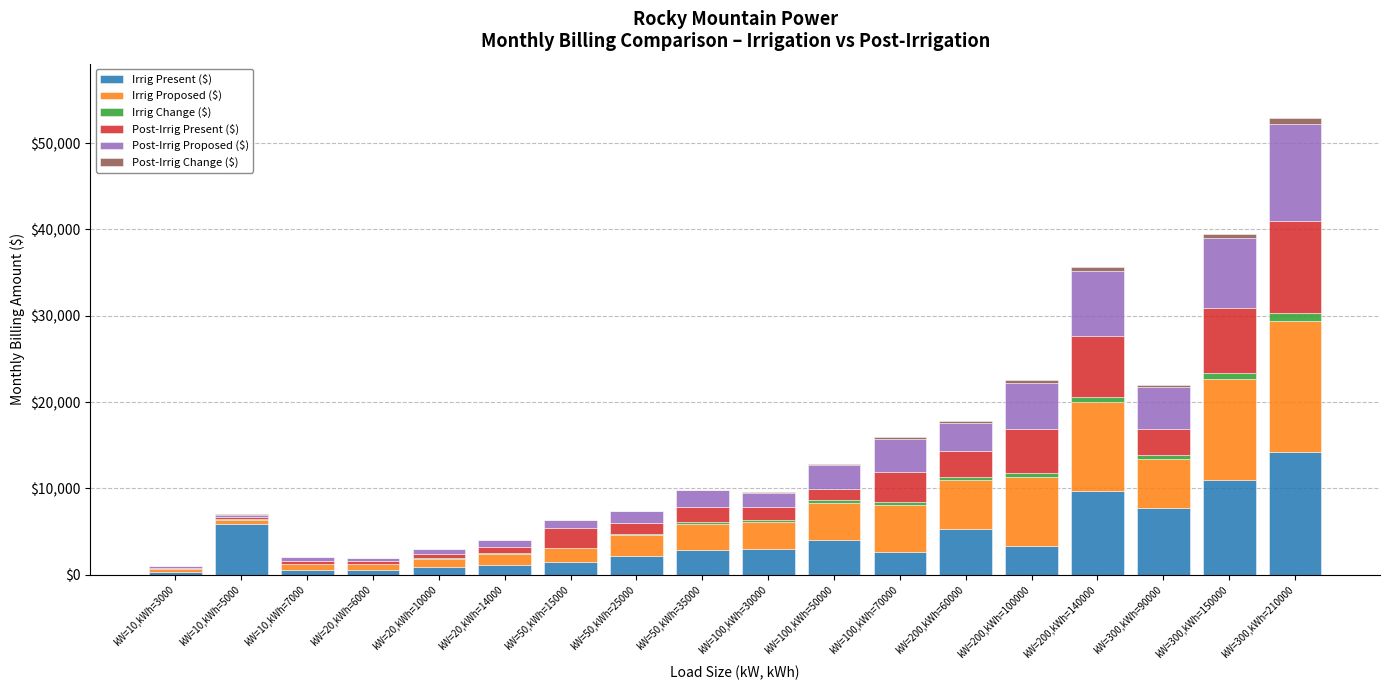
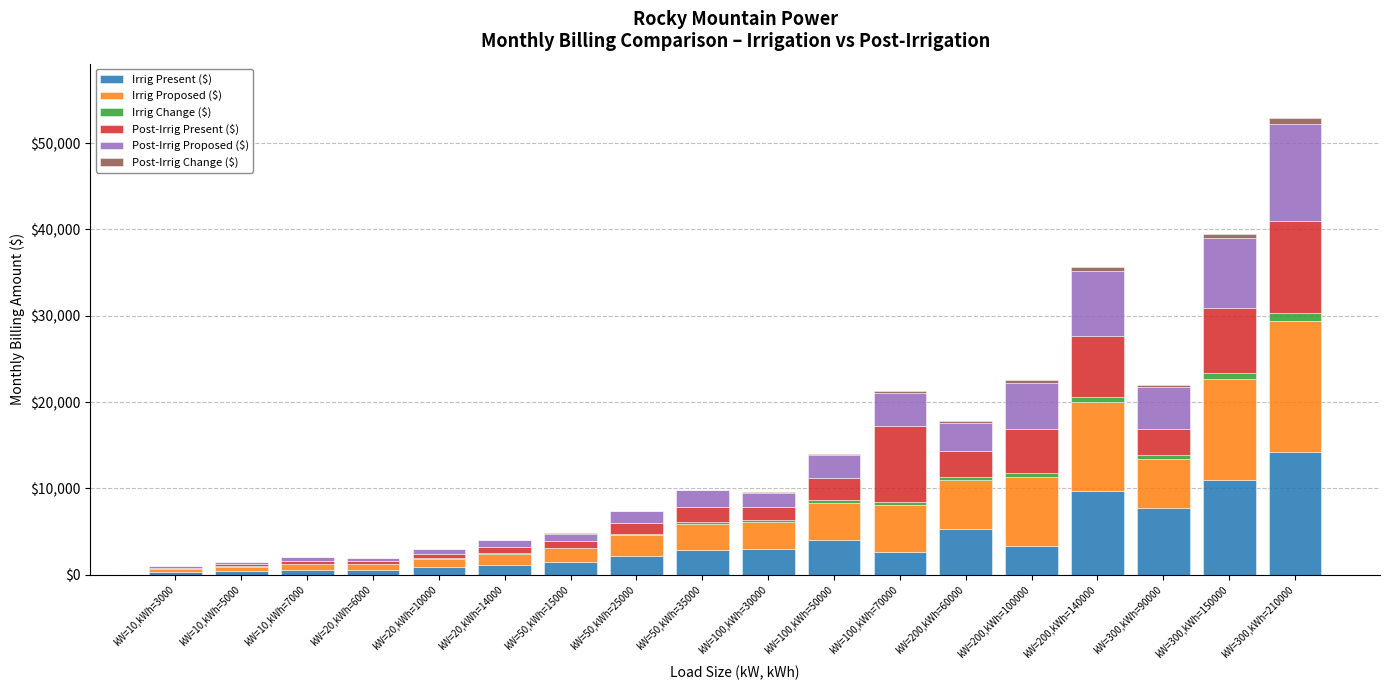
Irrig Present ($), kW=10,kWh=5000: $6,000 -> $0
Post-Irrig Present ($), kW=50,kWh=15000: $2,000 -> $1,000
Post-Irrig Present ($), kW=100,kWh=50000: $1,000 -> $3,000
Post-Irrig Present ($), kW=100,kWh=70000: $4,000 -> $9,000
